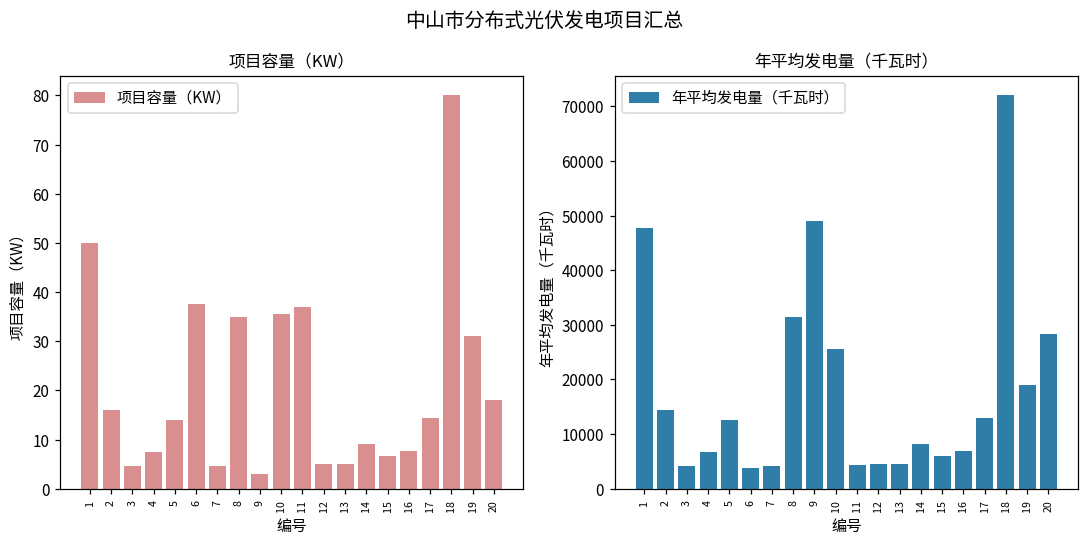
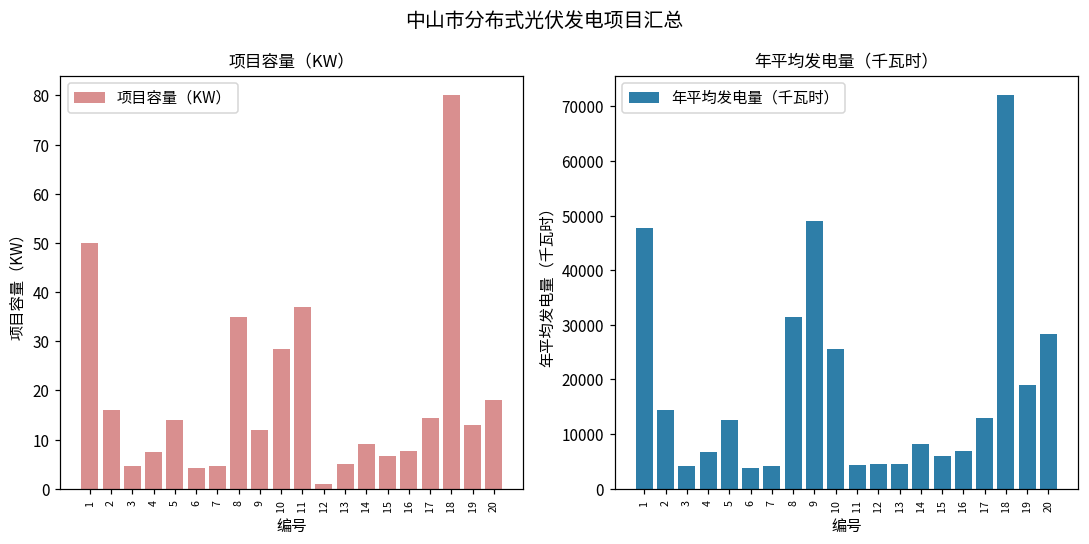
项目容量（KW）, 6: 37 -> 4
项目容量（KW）, 9: 3 -> 12
项目容量（KW）, 10: 36 -> 29
项目容量（KW）, 12: 5 -> 1
项目容量（KW）, 19: 31 -> 13
